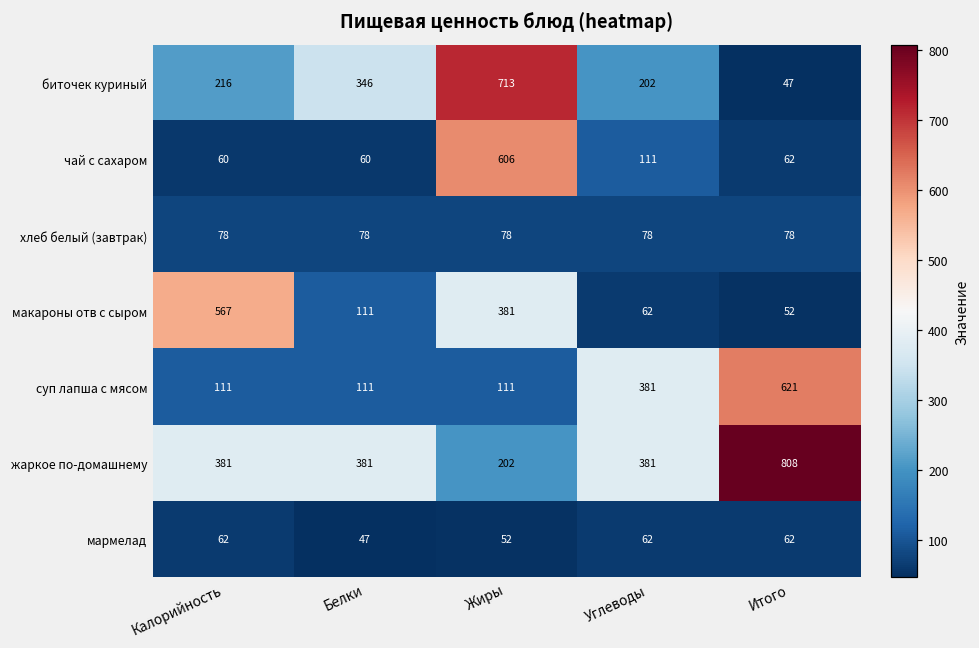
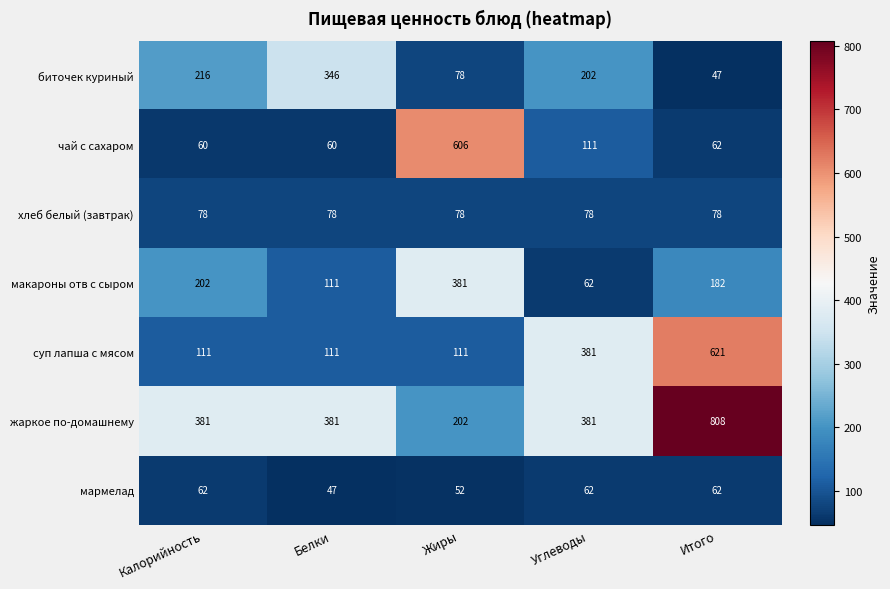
биточек куриный, Жиры: 713 -> 78
макароны отв с сыром, Калорийность: 567 -> 202
макароны отв с сыром, Итого: 52 -> 182
